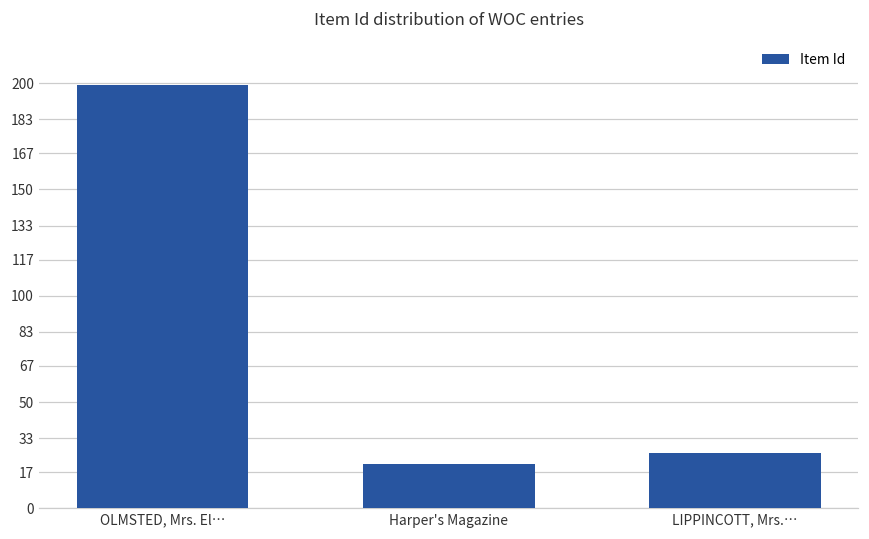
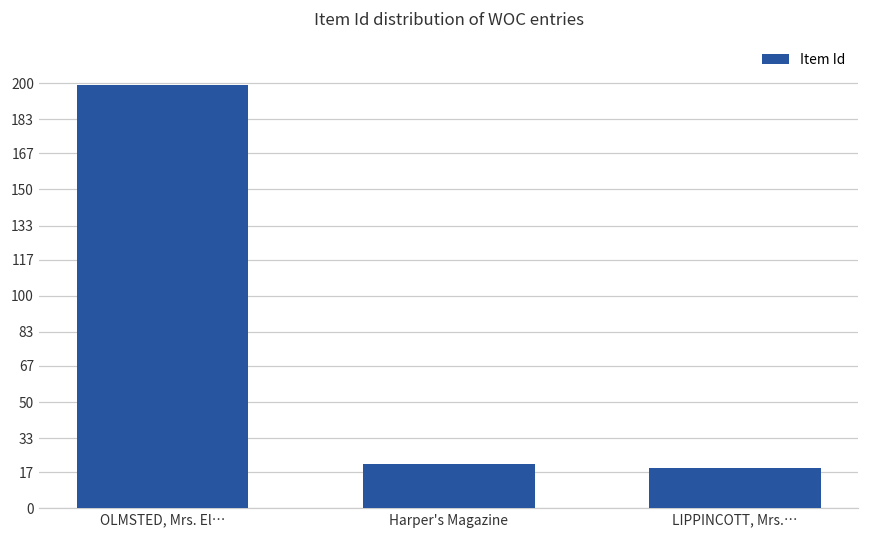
LIPPINCOTT, Mrs.…: 26 -> 19
